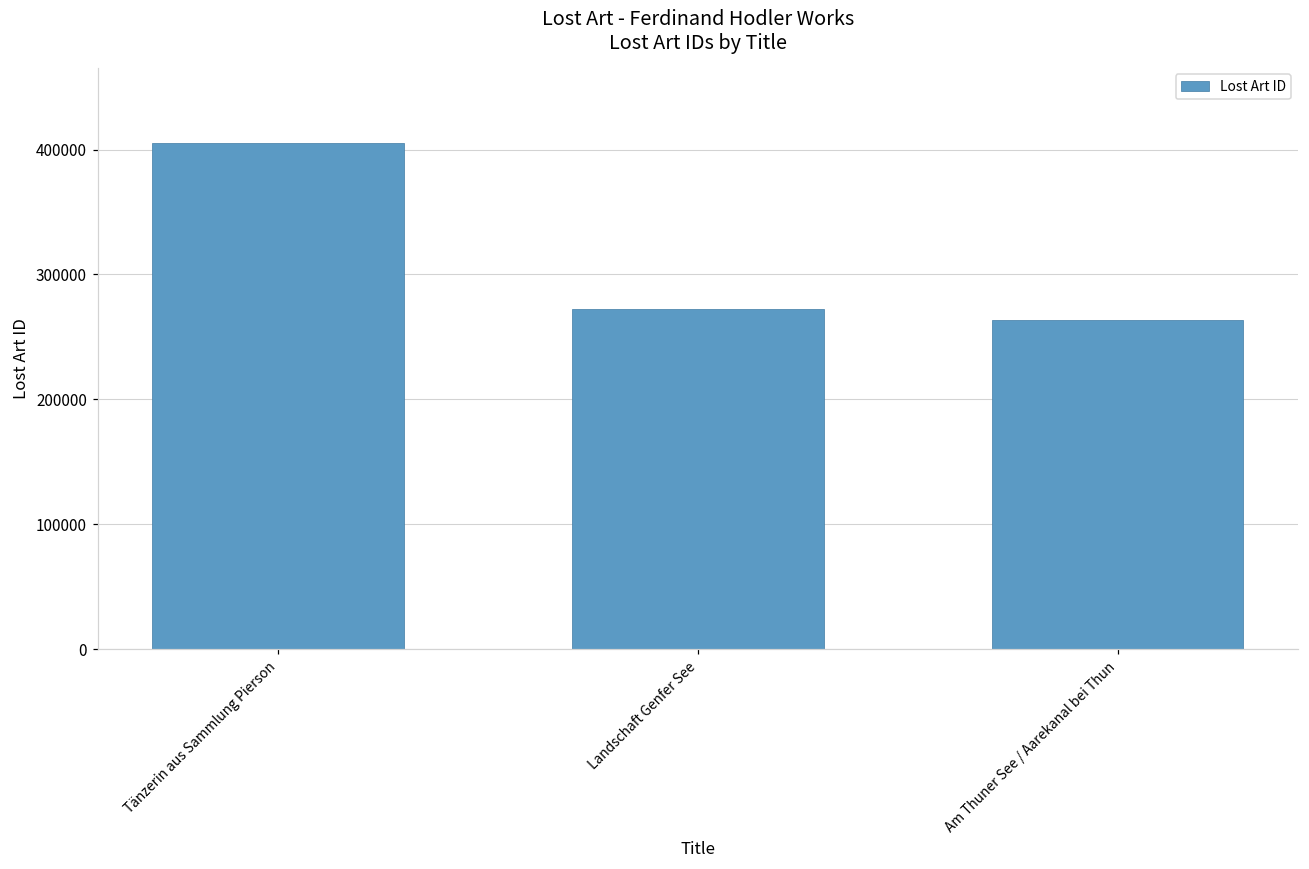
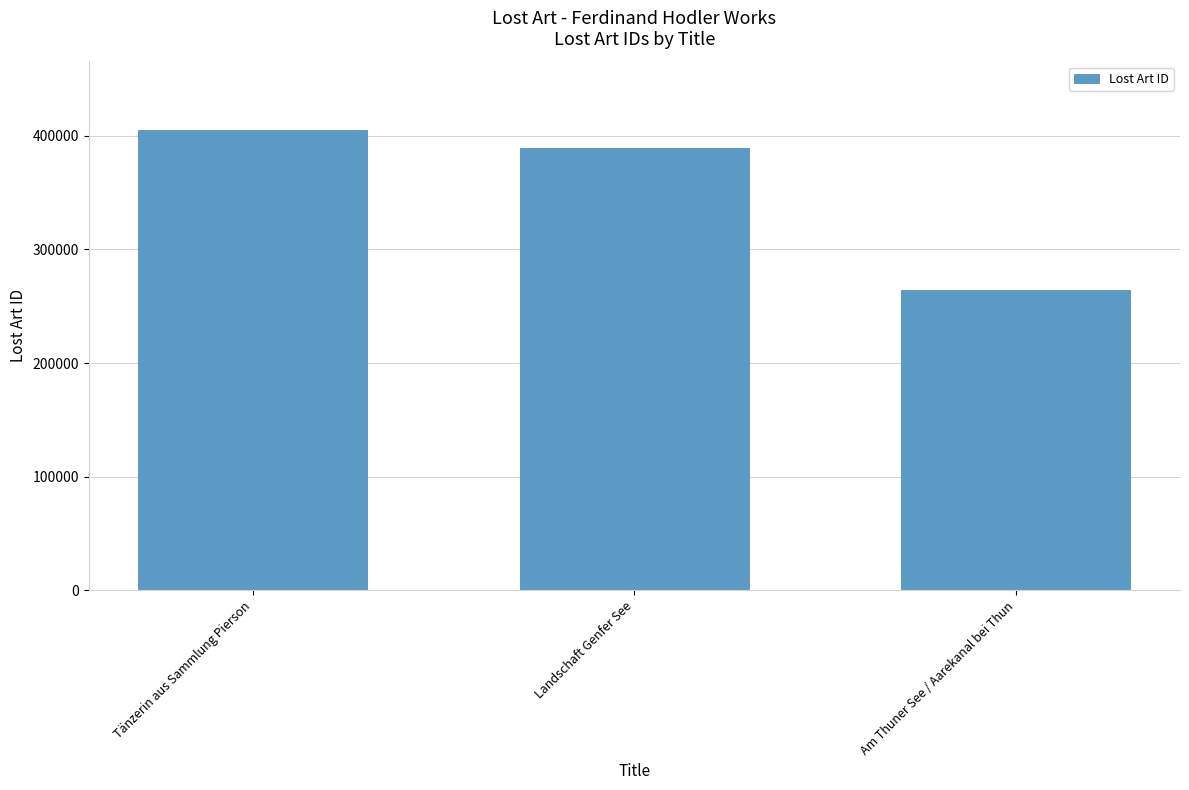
Landschaft Genfer See: 273000 -> 390000
